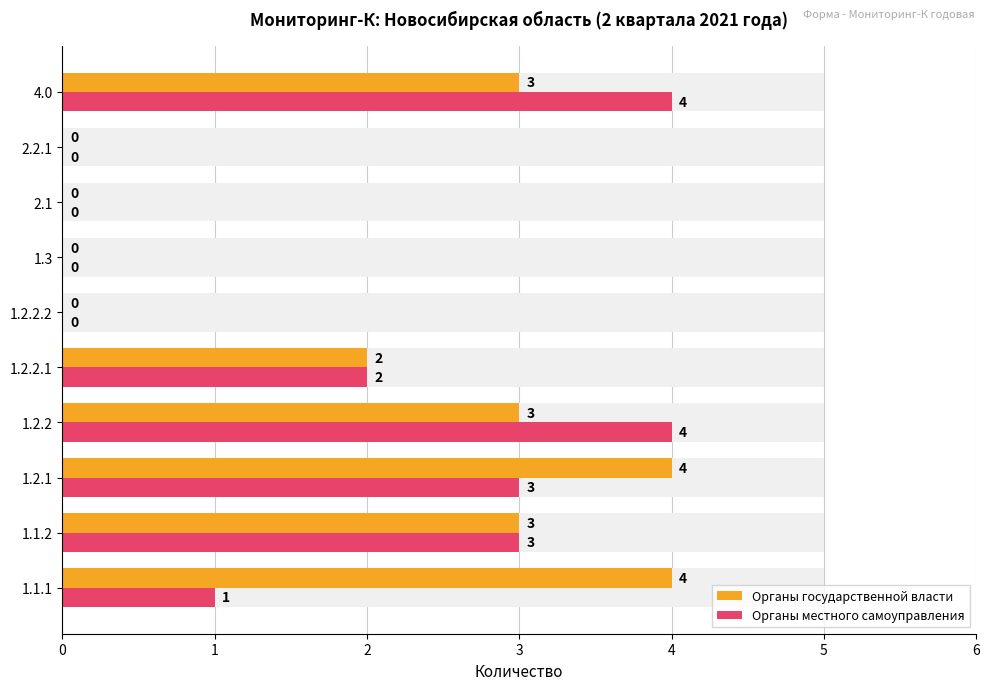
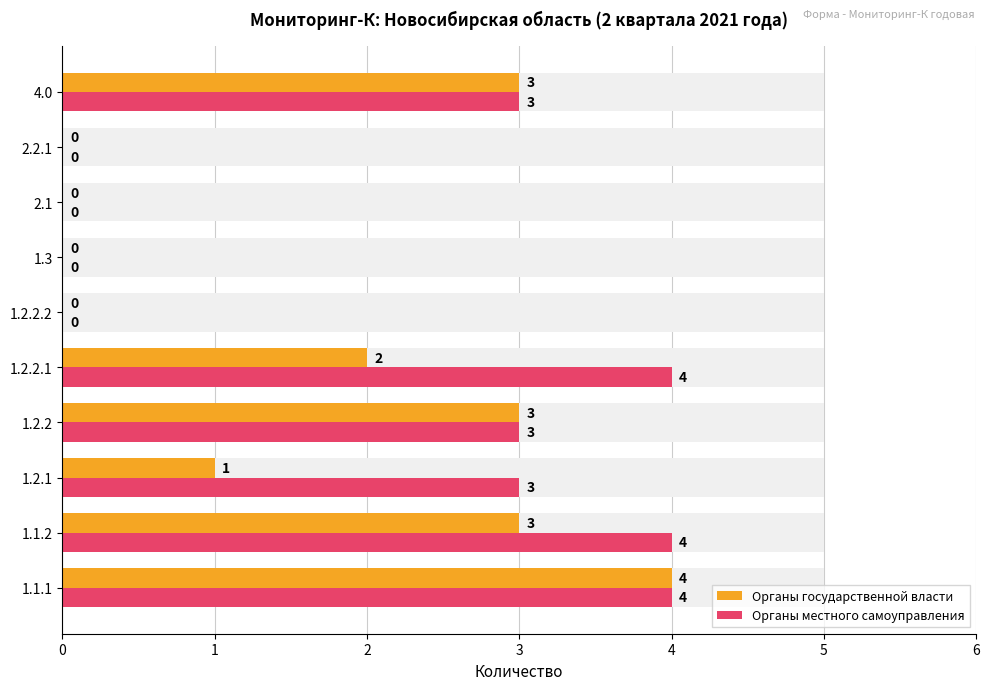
Органы местного самоуправления, 4.0: 4 -> 3
Органы местного самоуправления, 1.2.2.1: 2 -> 4
Органы местного самоуправления, 1.2.2: 4 -> 3
Органы государственной власти, 1.2.1: 4 -> 1
Органы местного самоуправления, 1.1.2: 3 -> 4
Органы местного самоуправления, 1.1.1: 1 -> 4
